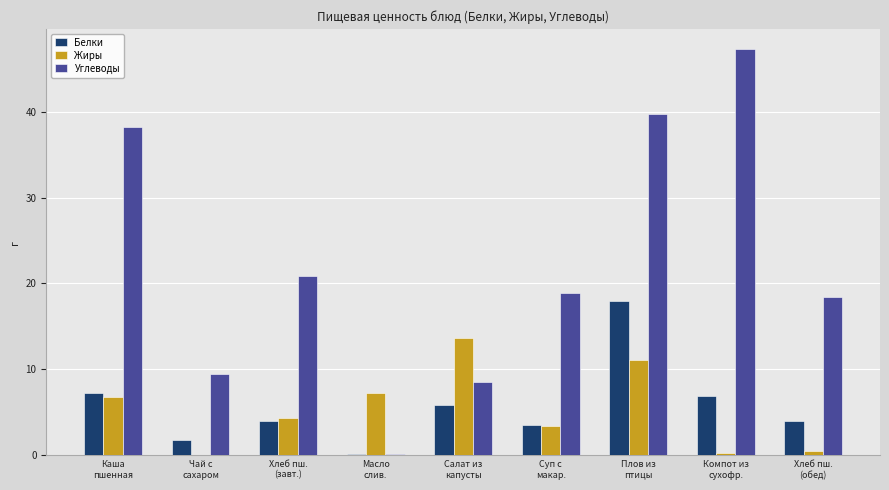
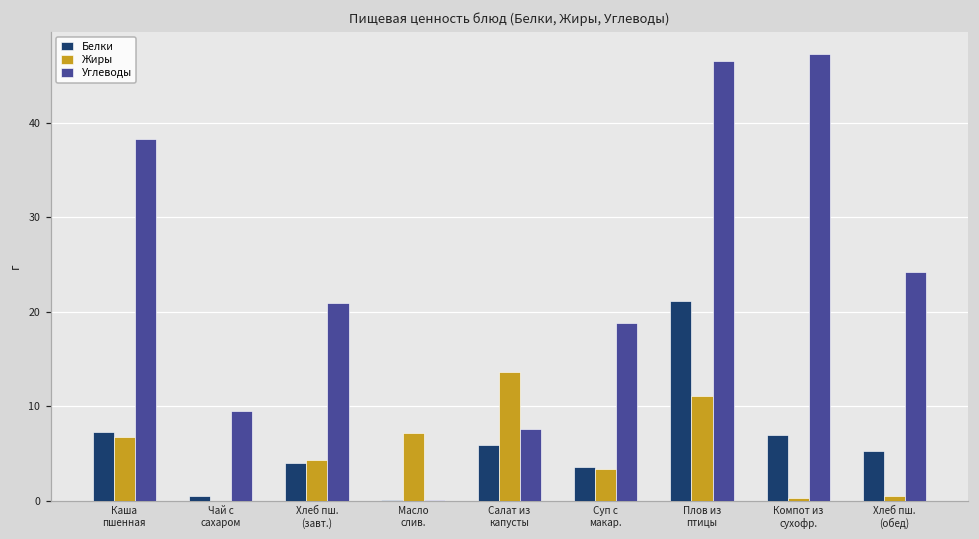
Белки, Чай с сахаром: 2 -> 1
Углеводы, Салат из капусты: 9 -> 8
Белки, Плов из птицы: 18 -> 21
Углеводы, Плов из птицы: 40 -> 47
Белки, Хлеб пш. (обед): 4 -> 5
Углеводы, Хлеб пш. (обед): 18 -> 24
